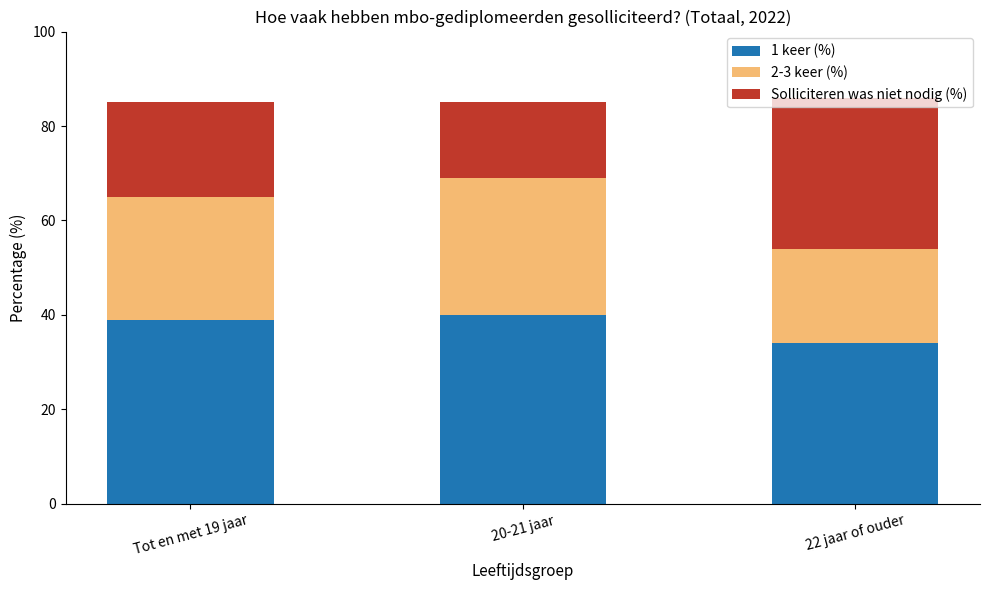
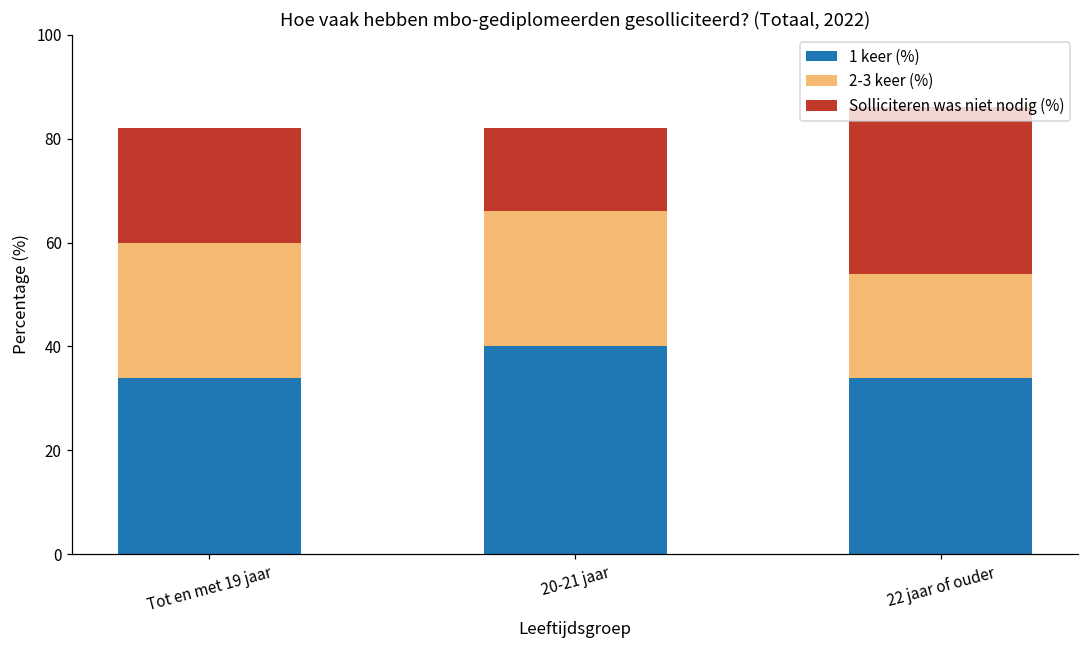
1 keer (%), Tot en met 19 jaar: 39 -> 34
Solliciteren was niet nodig (%), Tot en met 19 jaar: 20 -> 22
2-3 keer (%), 20-21 jaar: 29 -> 26
